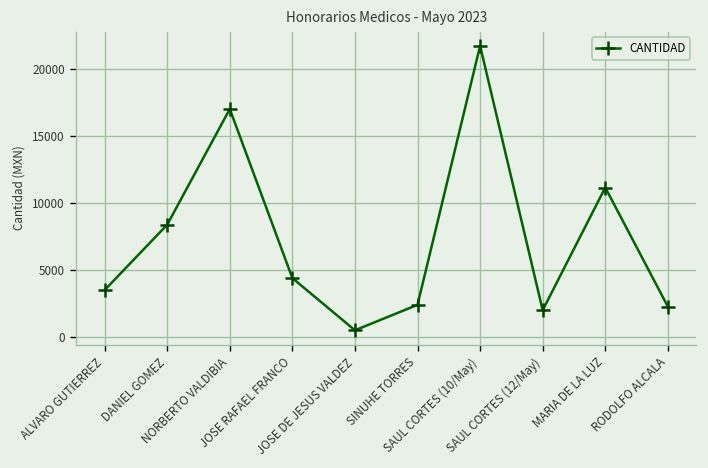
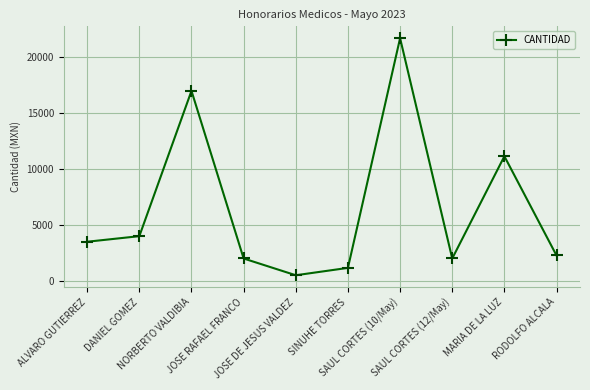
DANIEL GOMEZ: 8400 -> 4000
JOSE RAFAEL FRANCO: 4400 -> 2000
SINUHE TORRES: 2400 -> 1200
